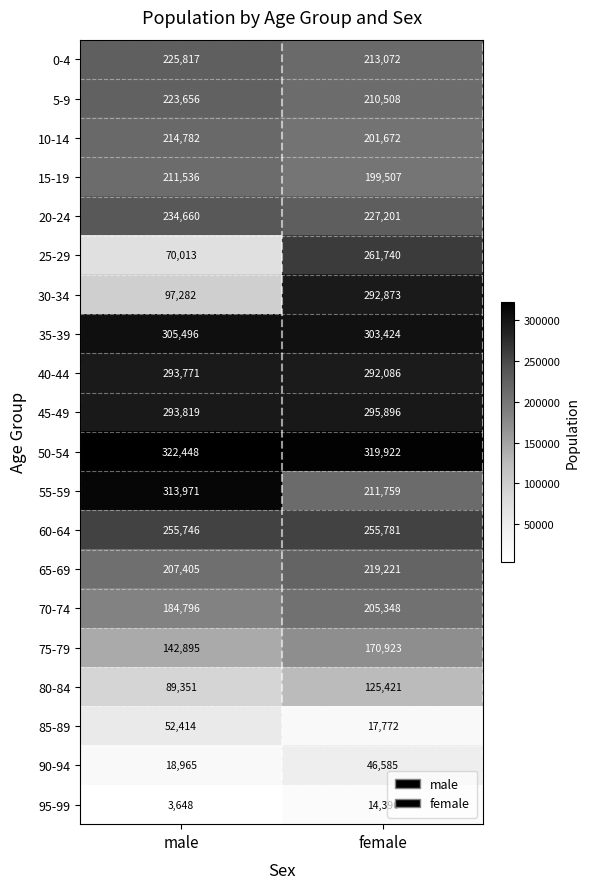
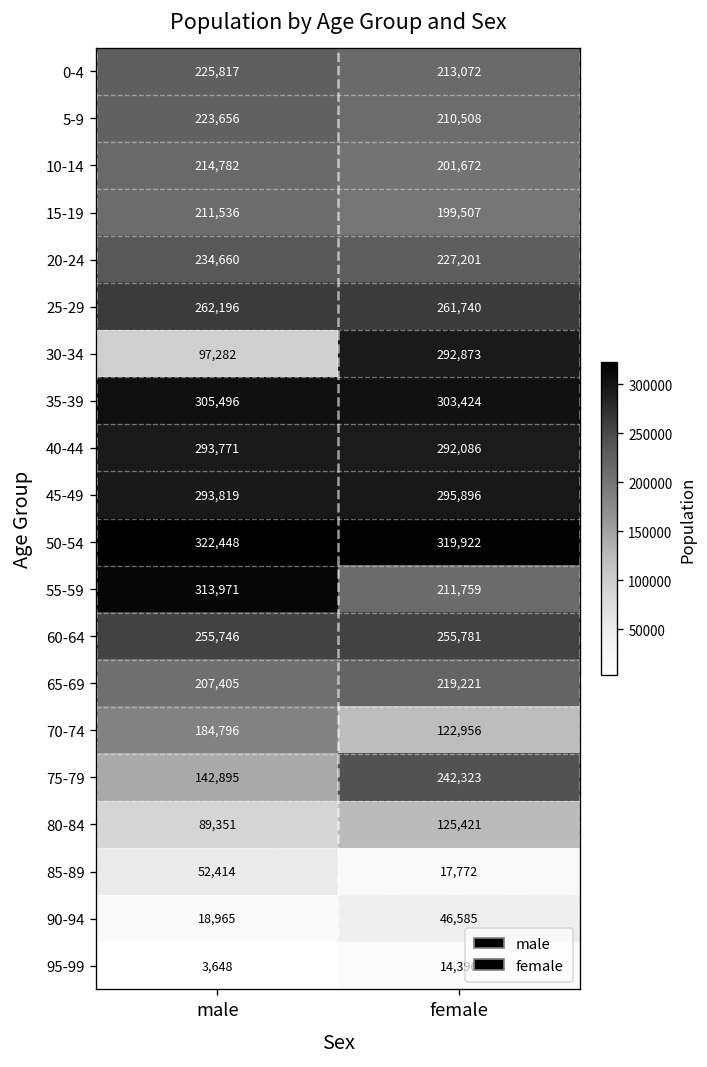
25-29, male: 70,013 -> 262,196
70-74, female: 205,348 -> 122,956
75-79, female: 170,923 -> 242,323
